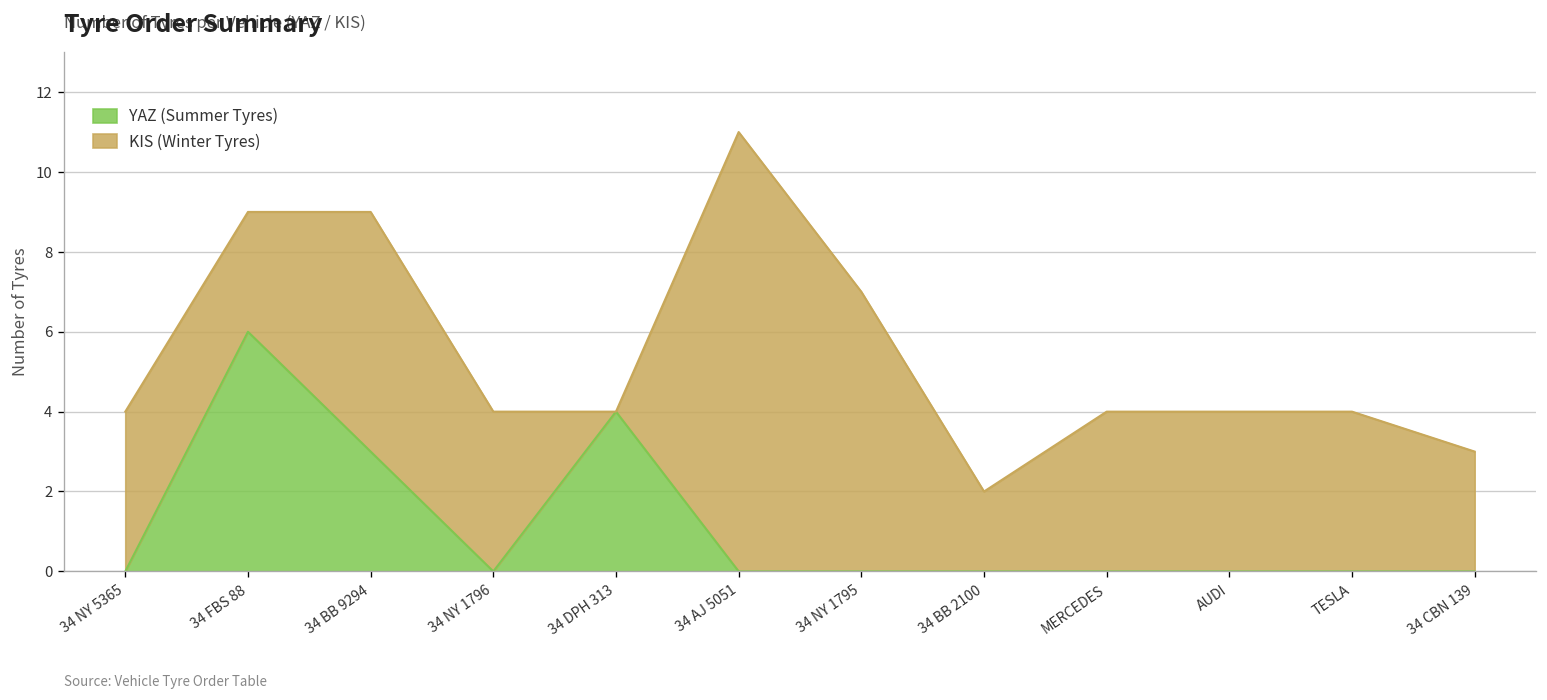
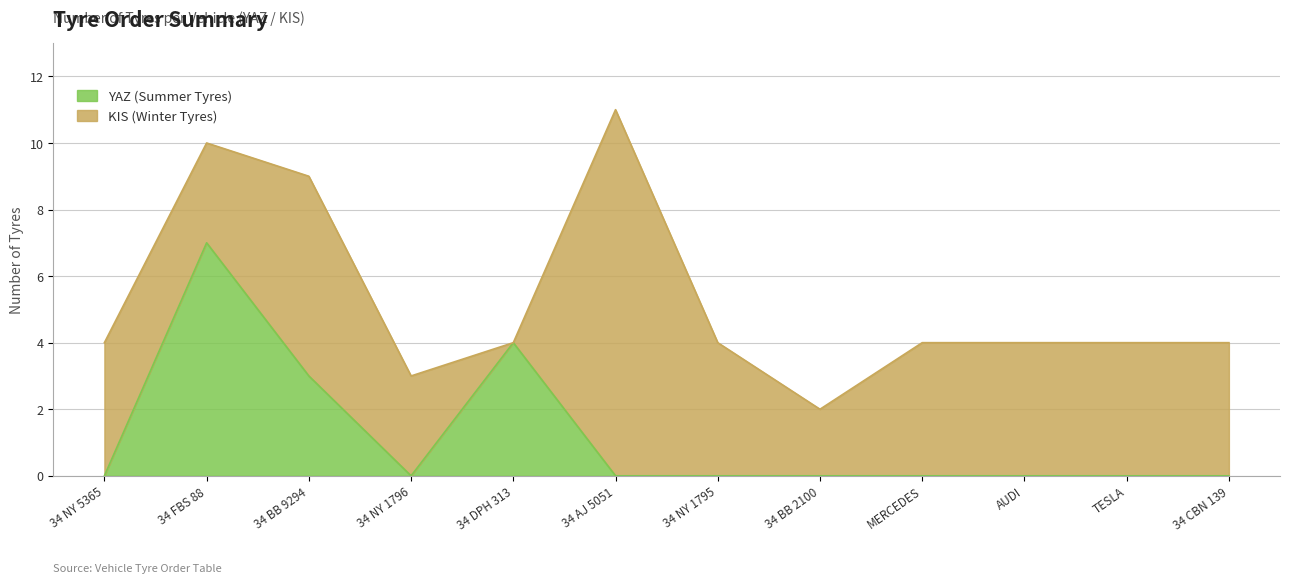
YAZ (Summer Tyres), 34 FBS 88: 6 -> 7
KIS (Winter Tyres), 34 NY 1796: 4 -> 3
KIS (Winter Tyres), 34 NY 1795: 7 -> 4
KIS (Winter Tyres), 34 CBN 139: 3 -> 4
